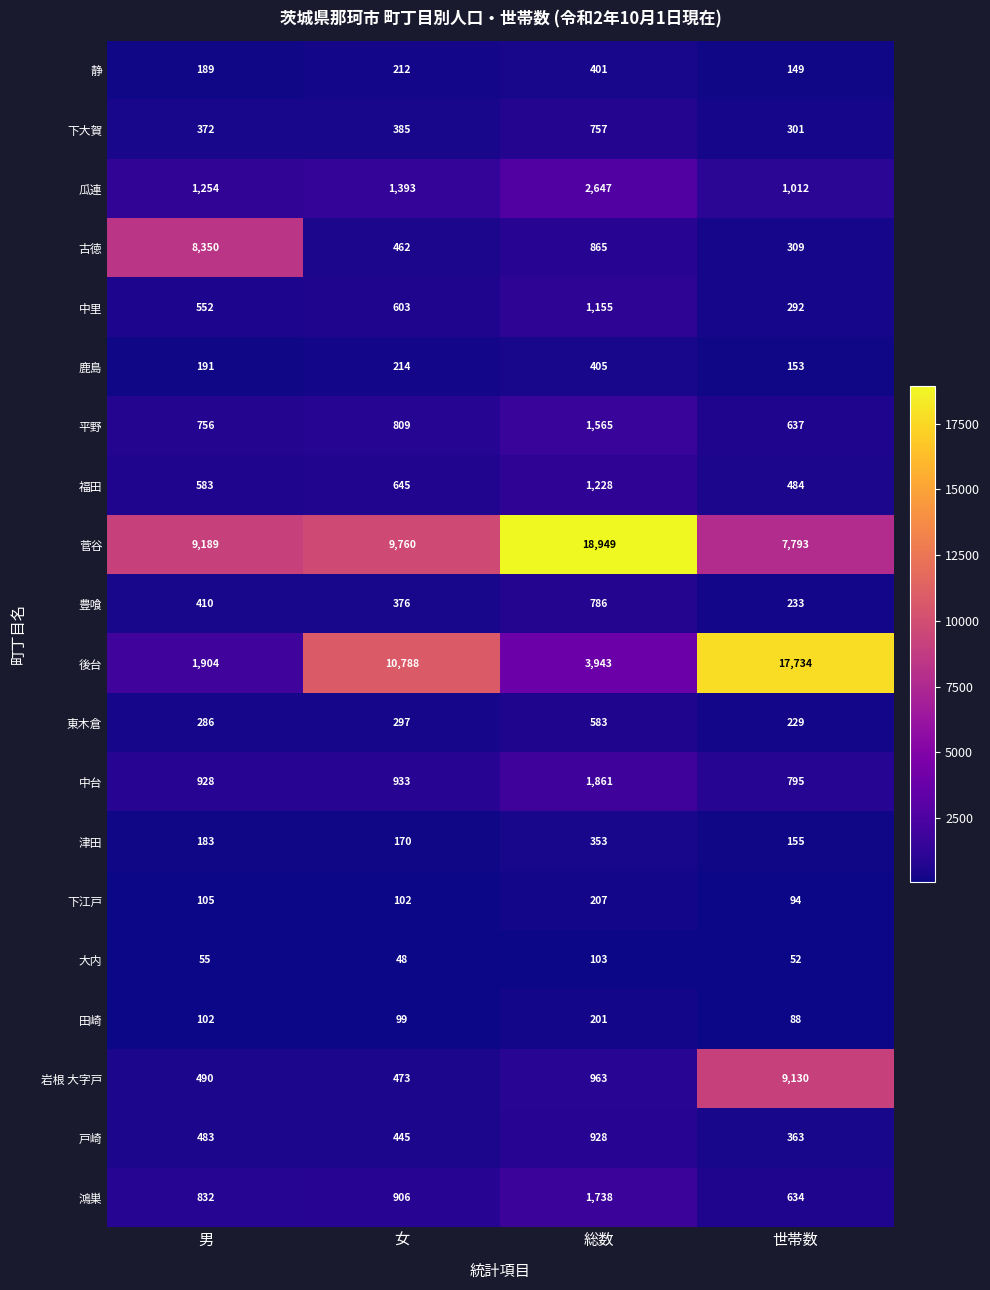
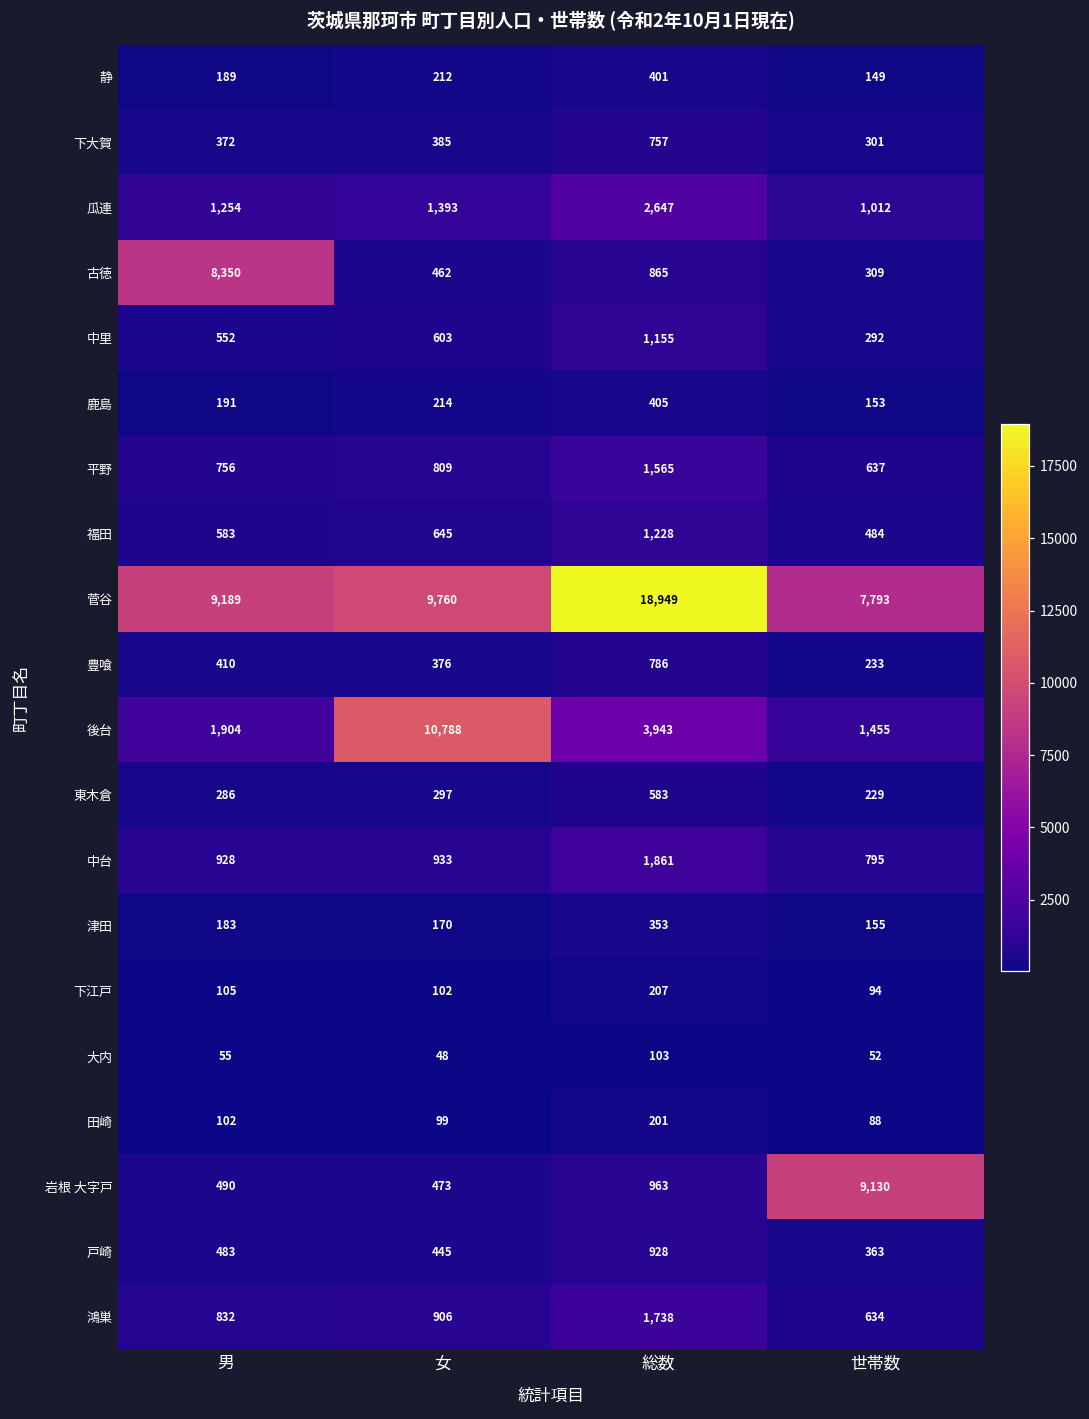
後台, 世帯数: 17,734 -> 1,455
